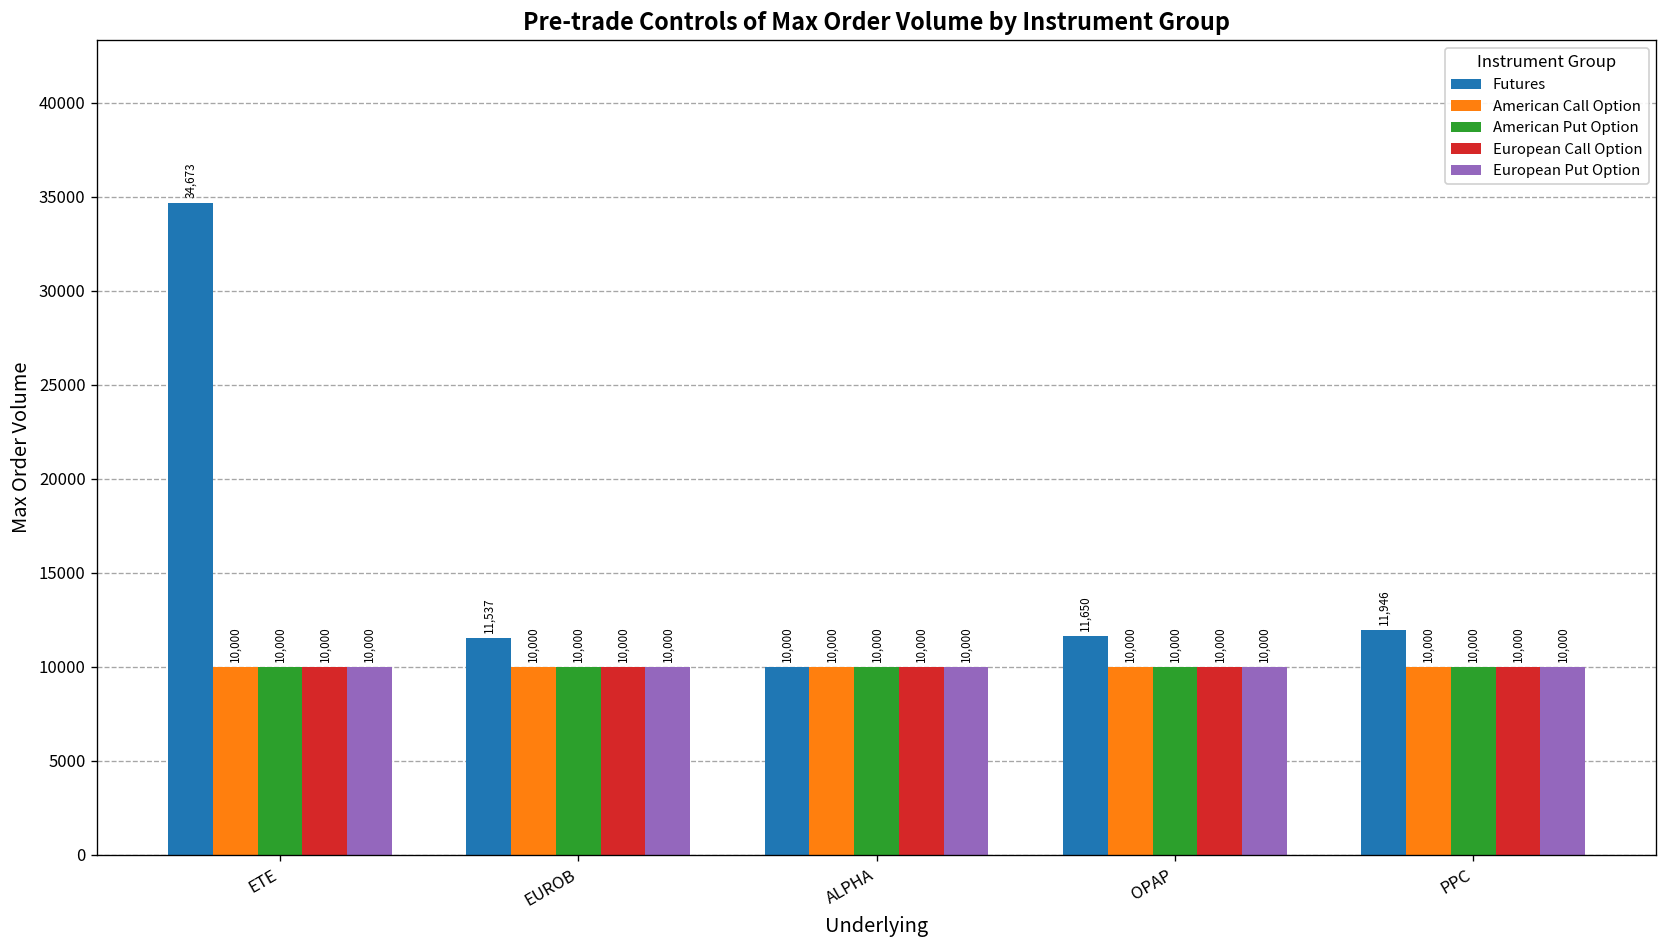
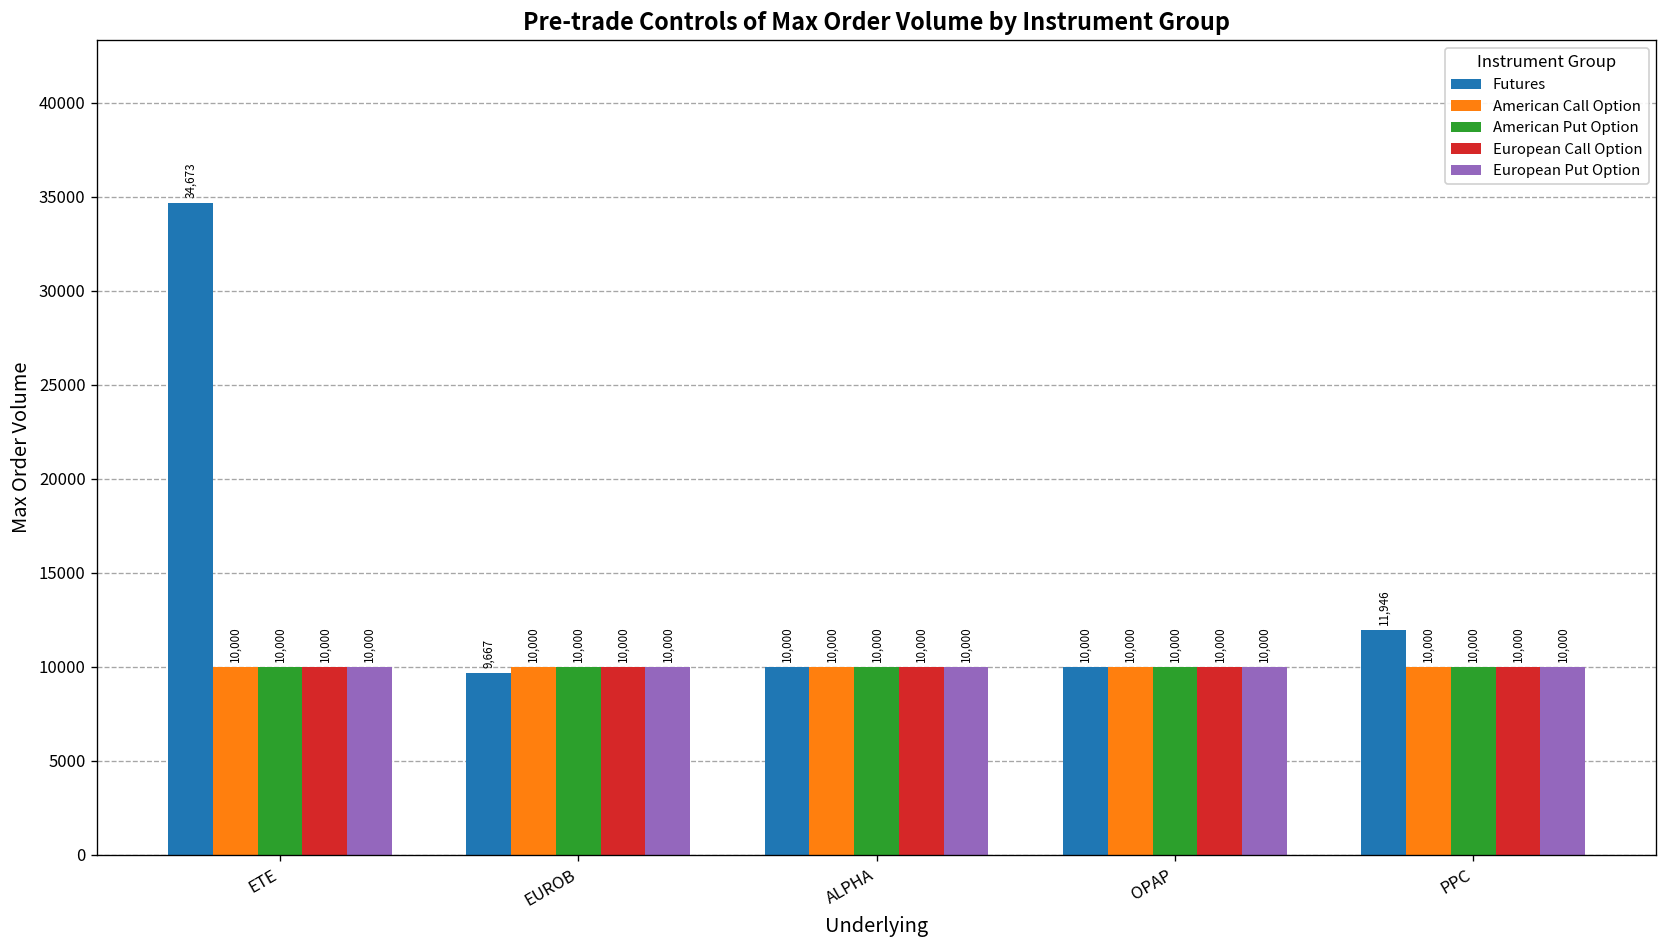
Futures, EUROB: 11,537 -> 9,667
Futures, OPAP: 11,650 -> 10,000
